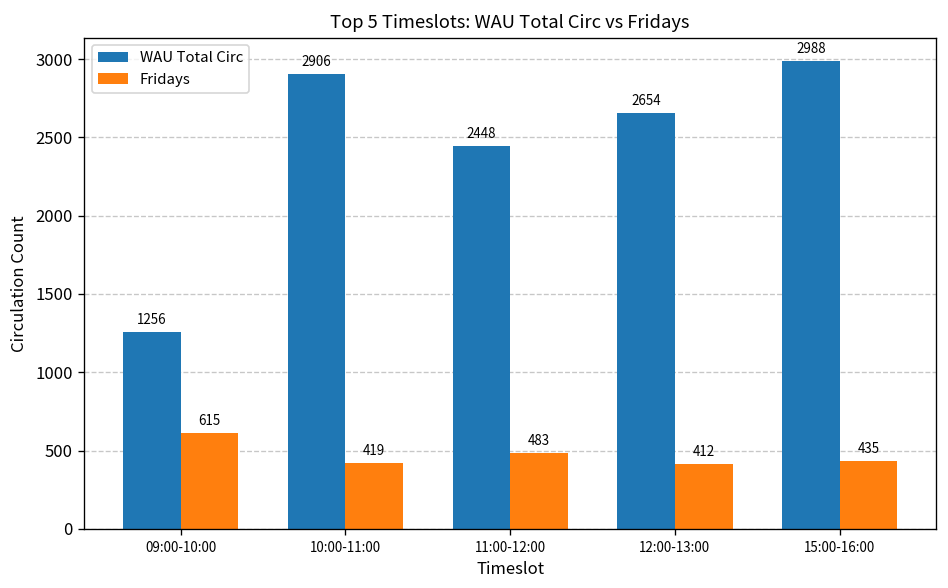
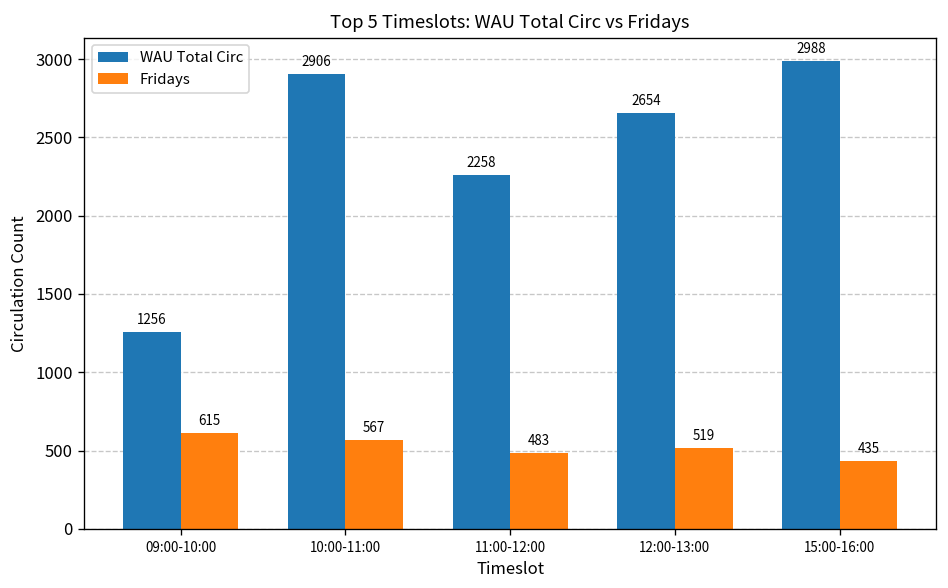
Fridays, 10:00-11:00: 419 -> 567
WAU Total Circ, 11:00-12:00: 2448 -> 2258
Fridays, 12:00-13:00: 412 -> 519
